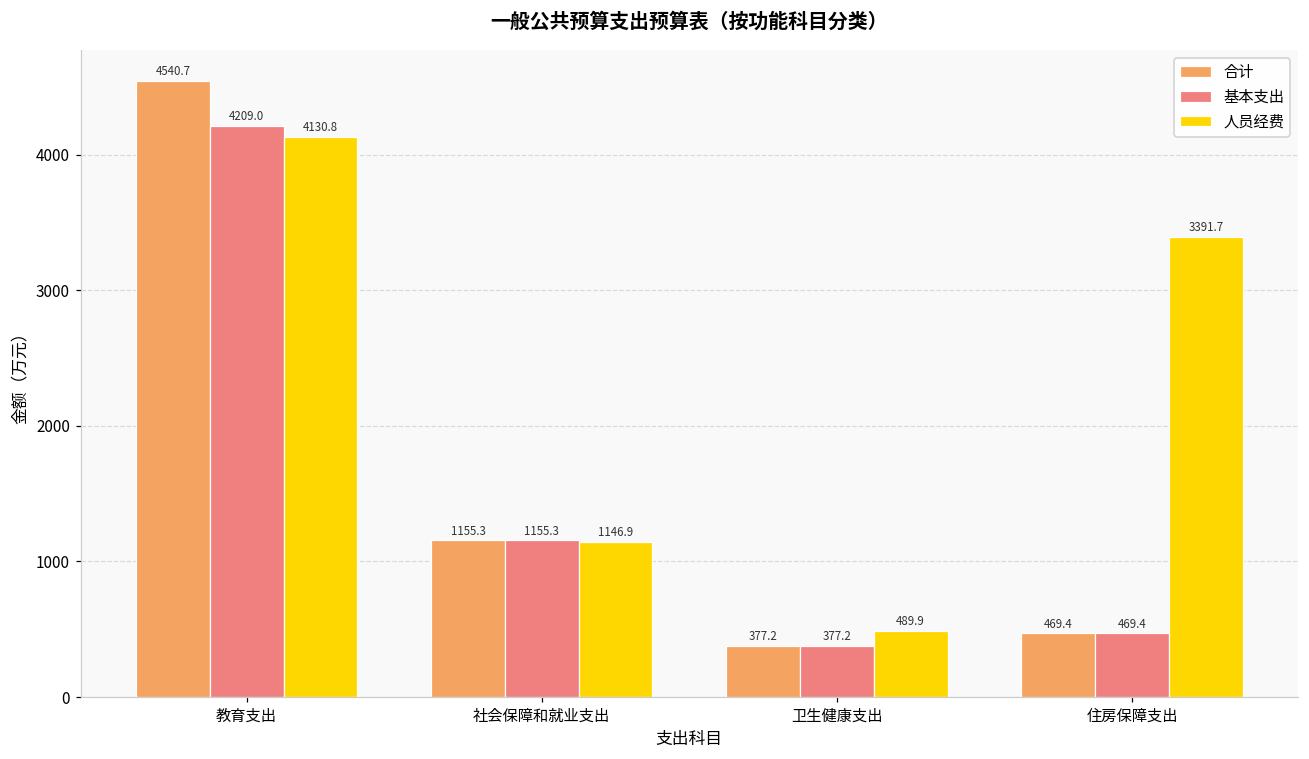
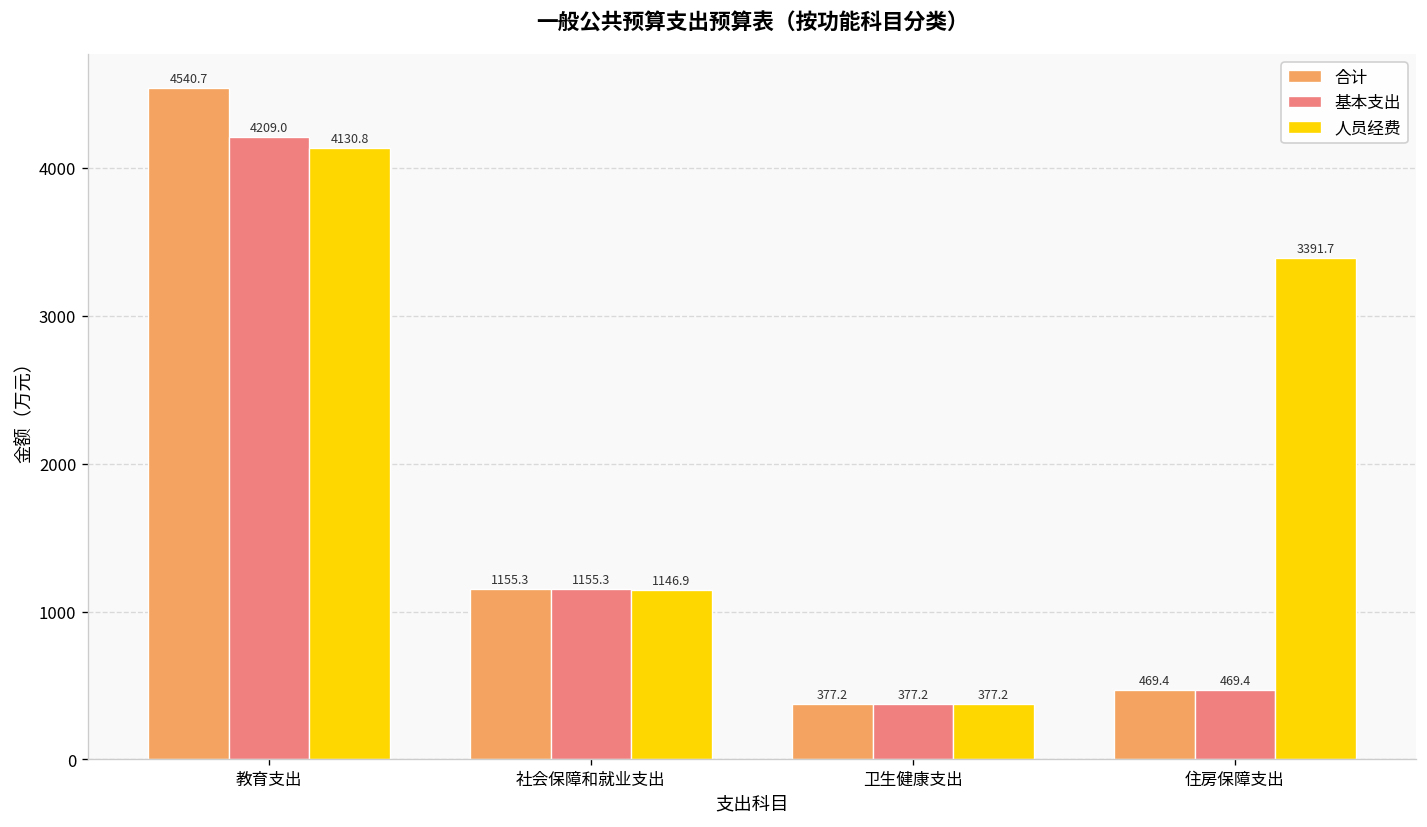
人员经费, 卫生健康支出: 489.9 -> 377.2
